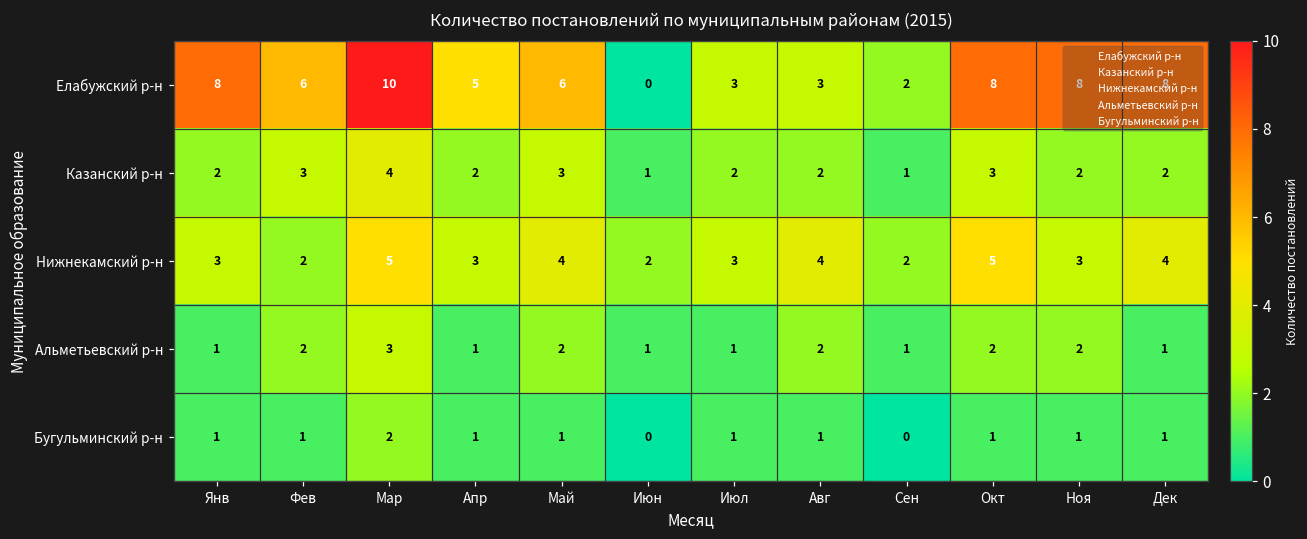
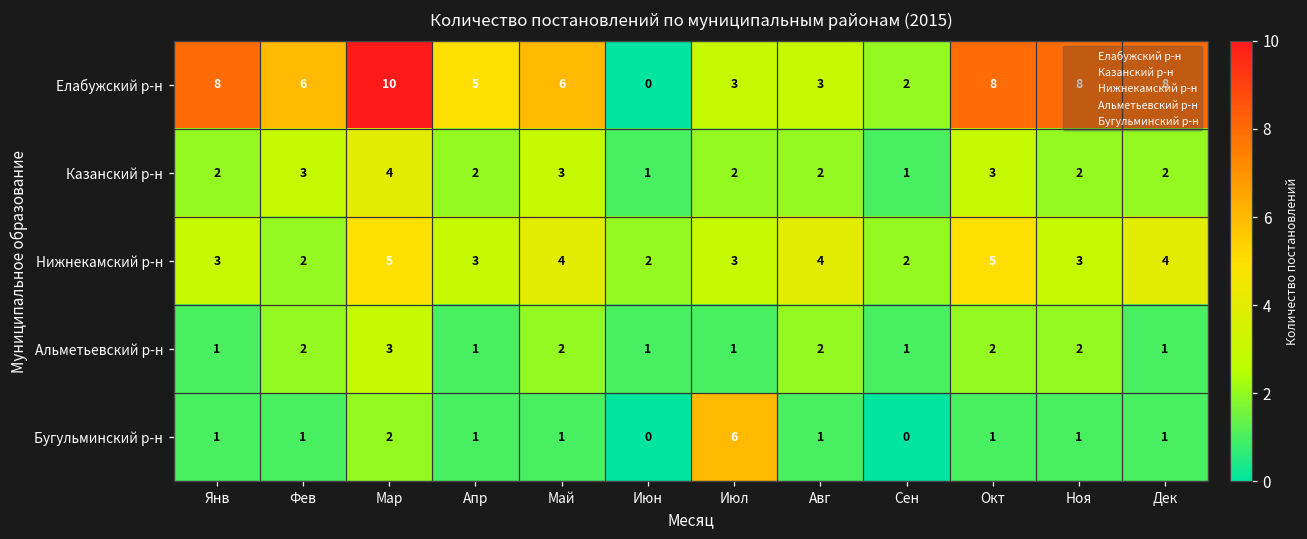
Бугульминский р-н, Июл: 1 -> 6
